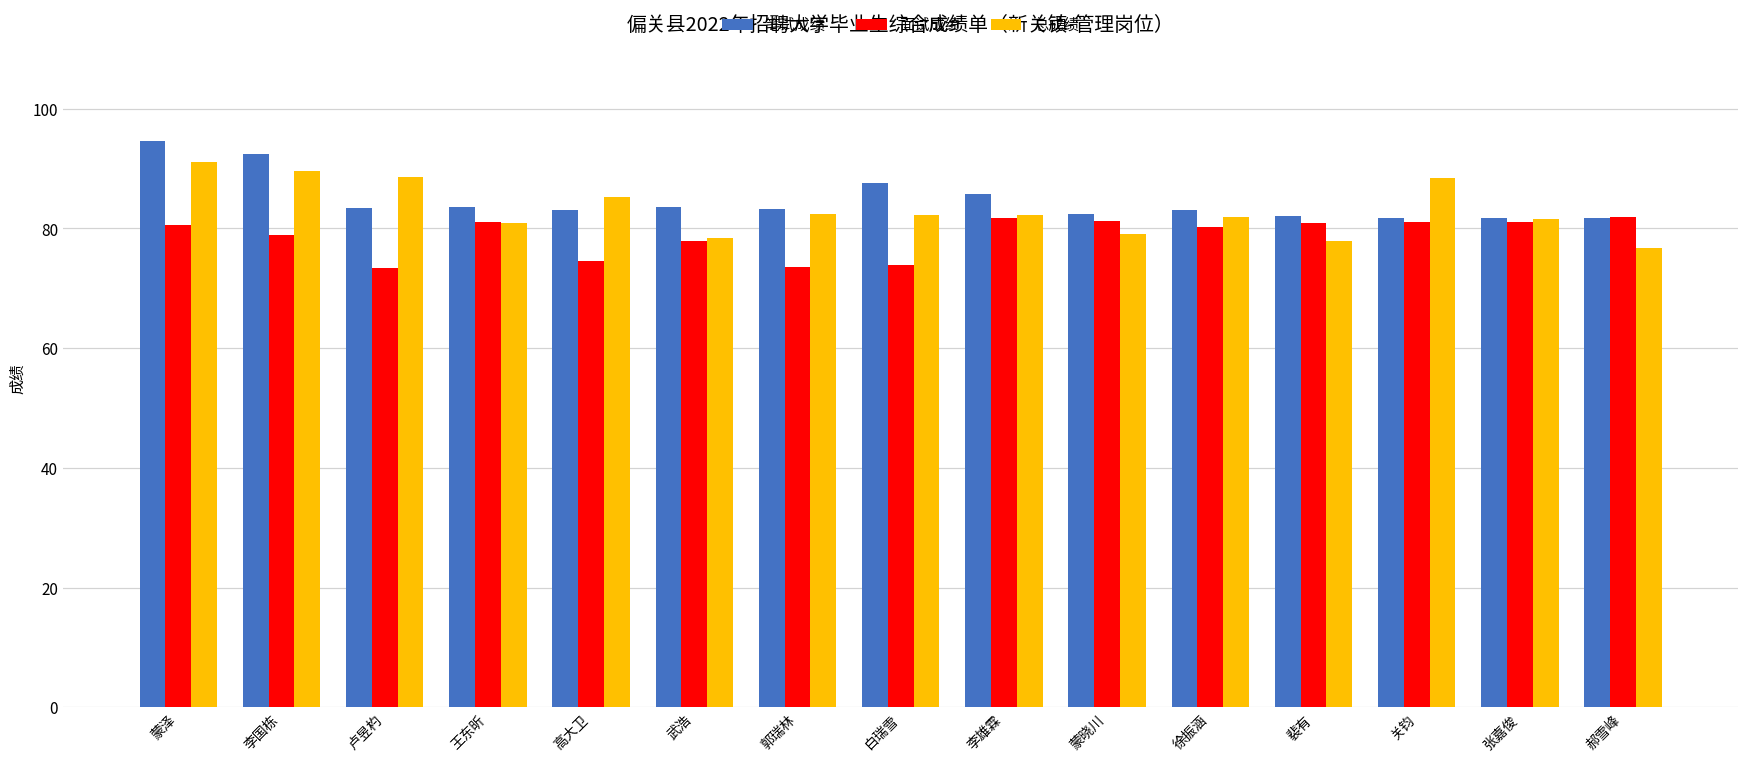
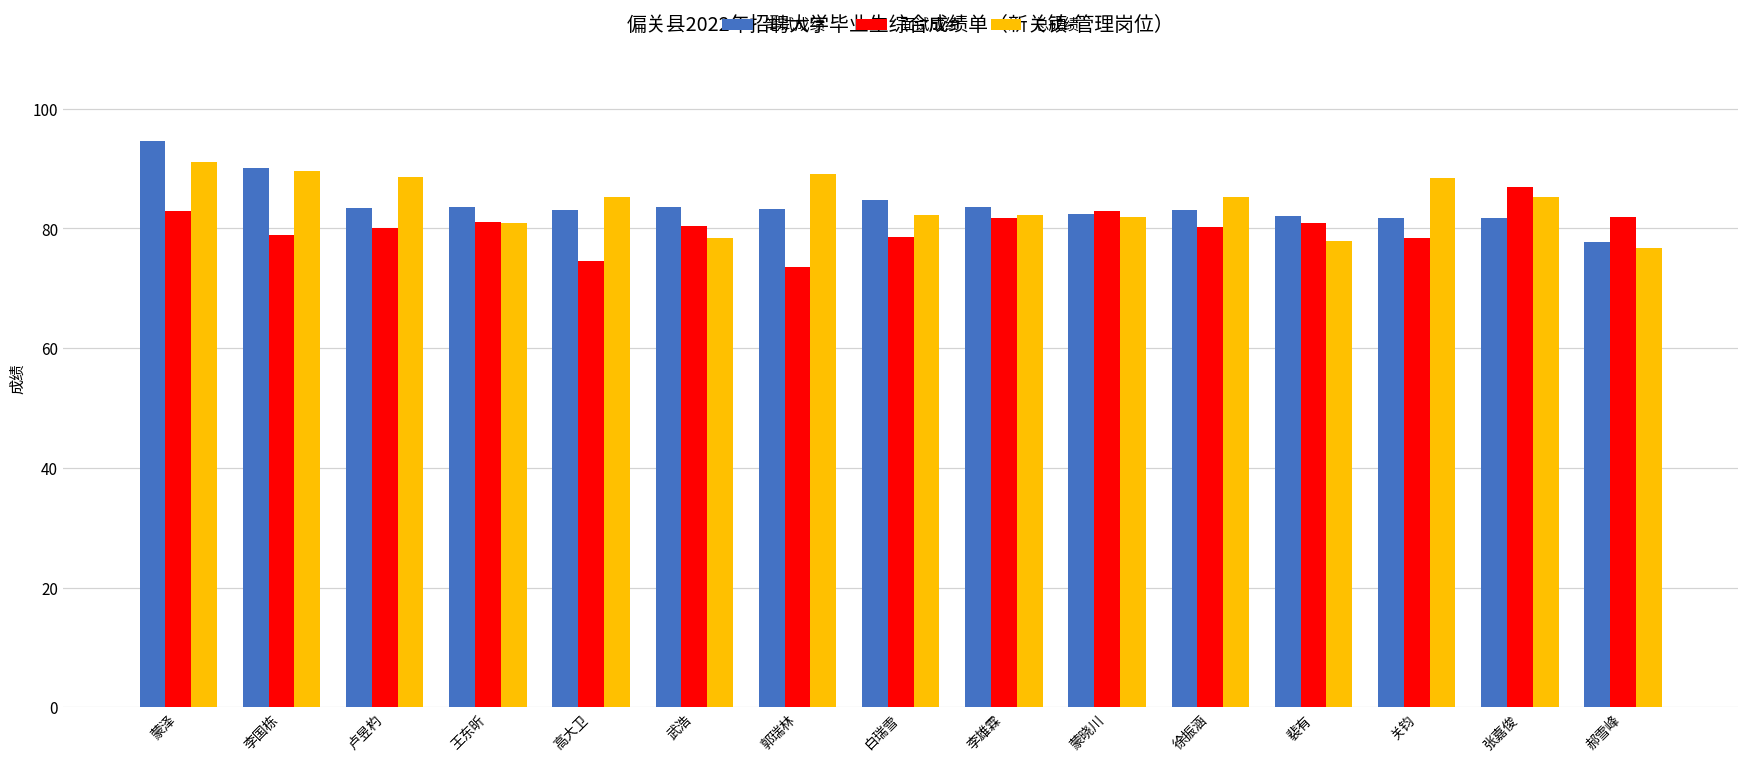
面试成绩, 蒙泽: 81 -> 83
笔试成绩, 李国栋: 92 -> 90
面试成绩, 卢昱杓: 73 -> 80
面试成绩, 武浩: 78 -> 80
总成绩, 郭瑞林: 82 -> 89
笔试成绩, 白瑞雪: 88 -> 85
面试成绩, 白瑞雪: 74 -> 79
笔试成绩, 李雄霖: 86 -> 84
面试成绩, 蒙晓川: 81 -> 83
总成绩, 蒙晓川: 79 -> 82
总成绩, 徐振涵: 82 -> 85
面试成绩, 关钧: 81 -> 78
面试成绩, 张嘉俊: 81 -> 87
总成绩, 张嘉俊: 82 -> 85
笔试成绩, 郝雪峰: 82 -> 78
